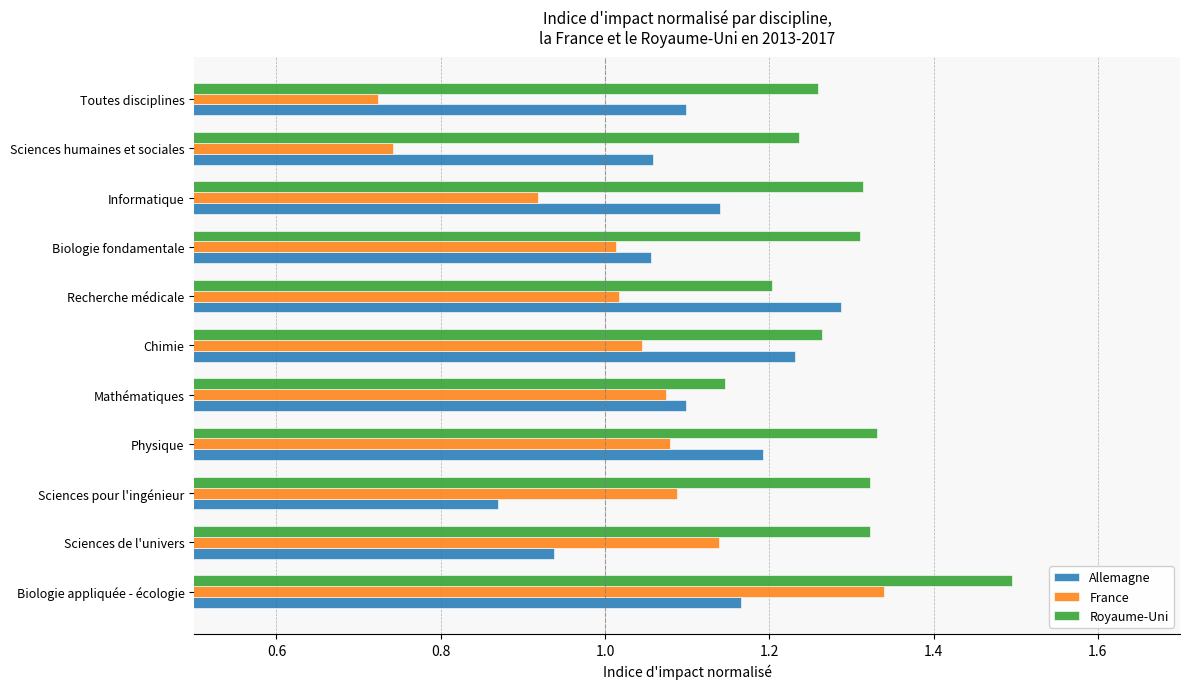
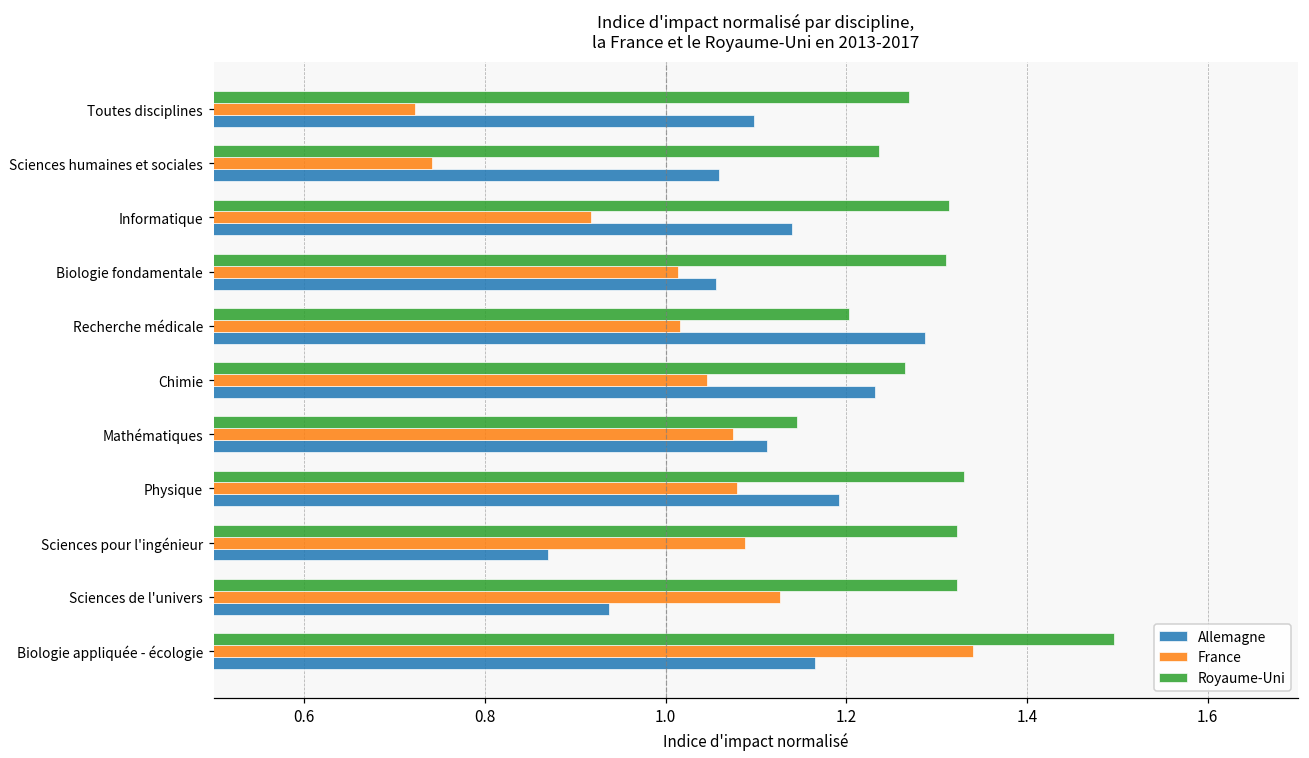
Royaume-Uni, Toutes disciplines: 1.26 -> 1.27
Allemagne, Mathématiques: 1.10 -> 1.11
France, Sciences de l'univers: 1.14 -> 1.13
